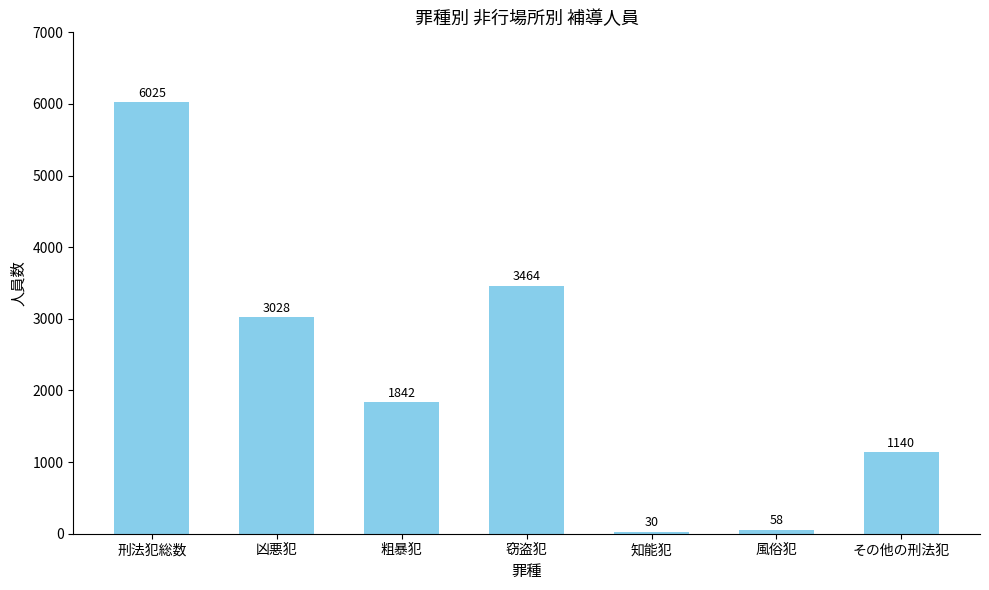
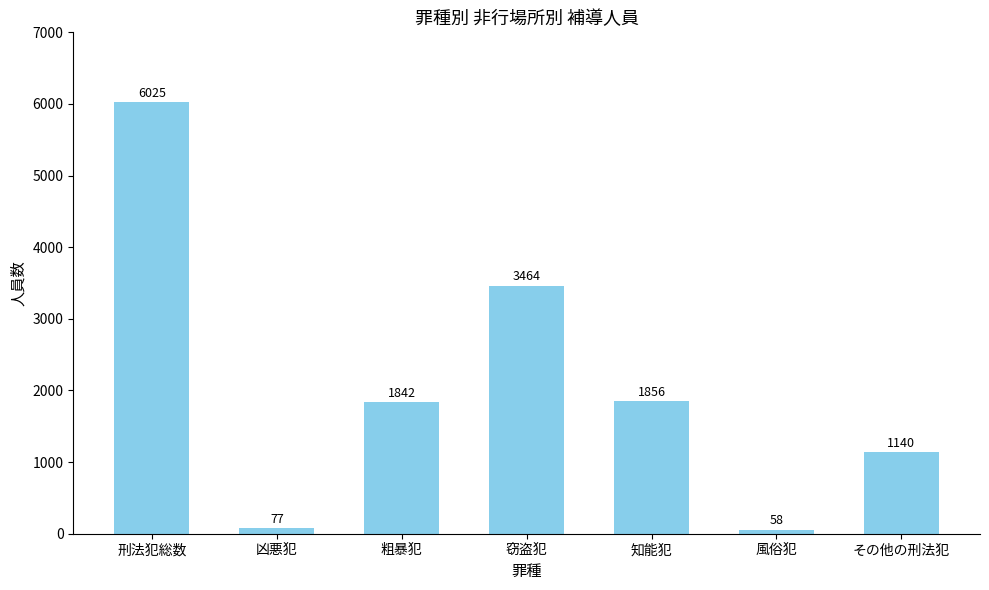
凶悪犯: 3028 -> 77
知能犯: 30 -> 1856
